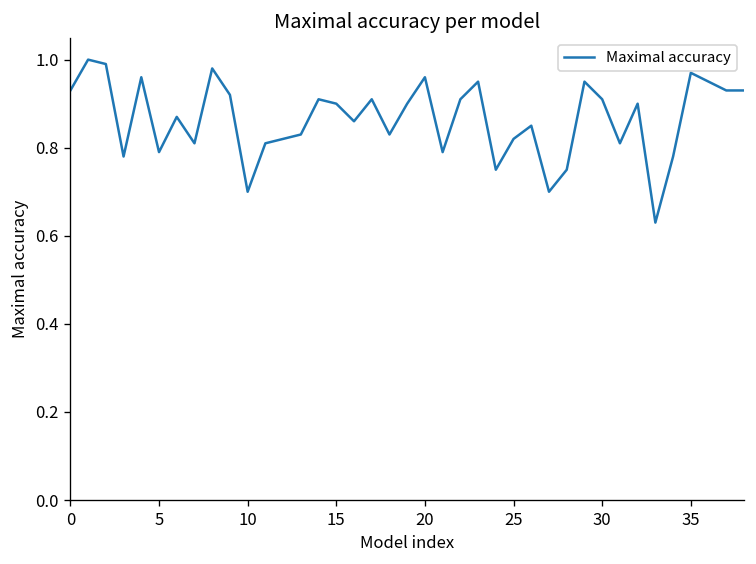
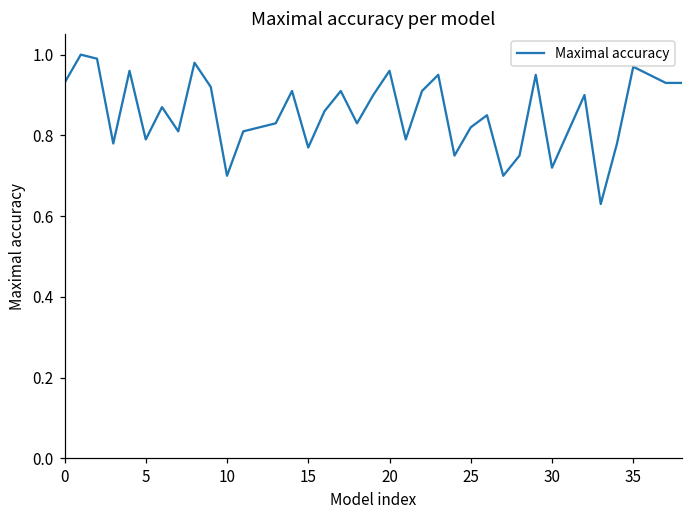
15: 0.90 -> 0.77
30: 0.91 -> 0.72
